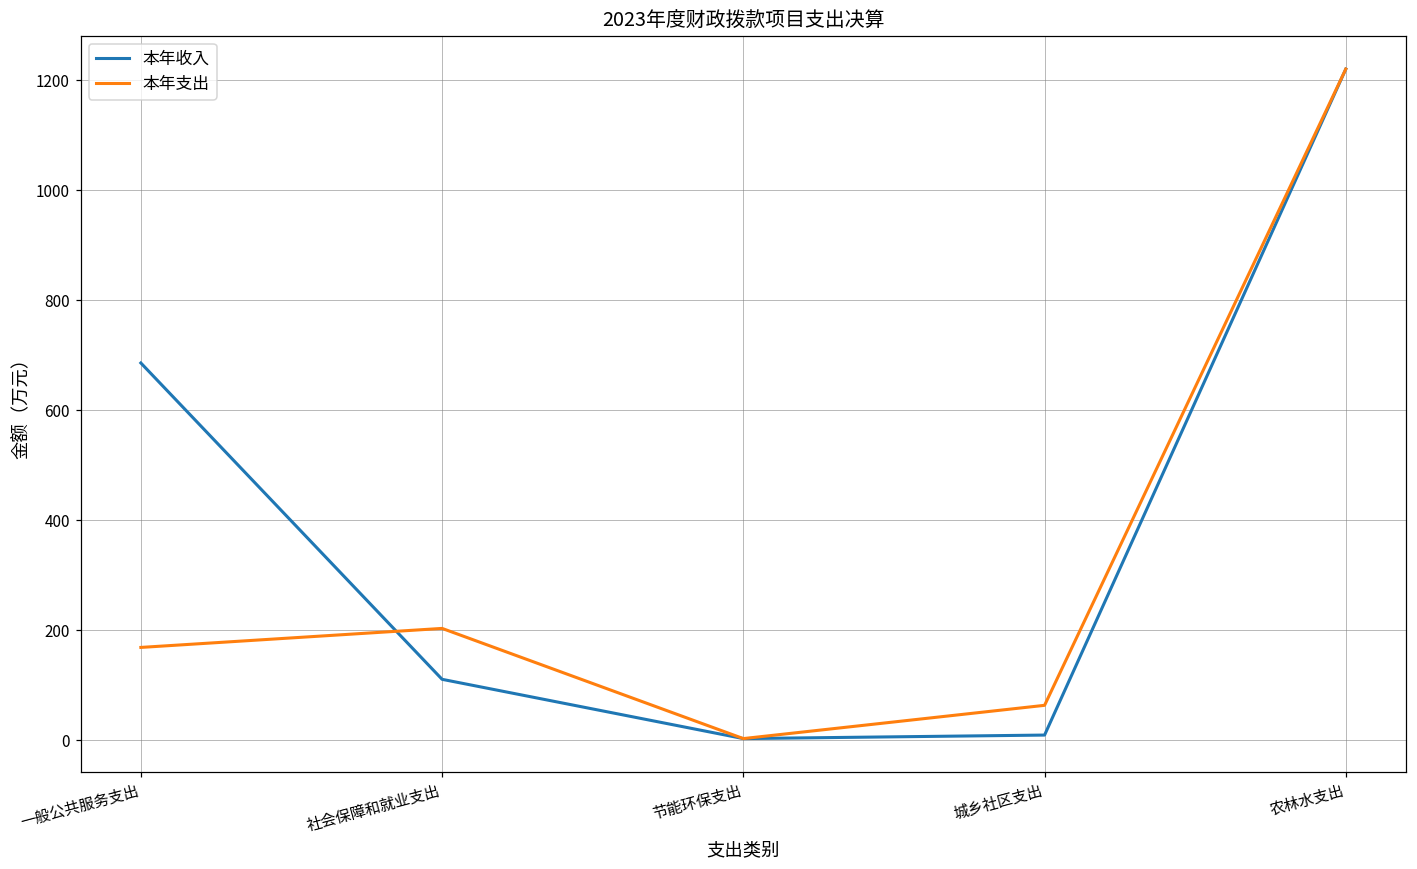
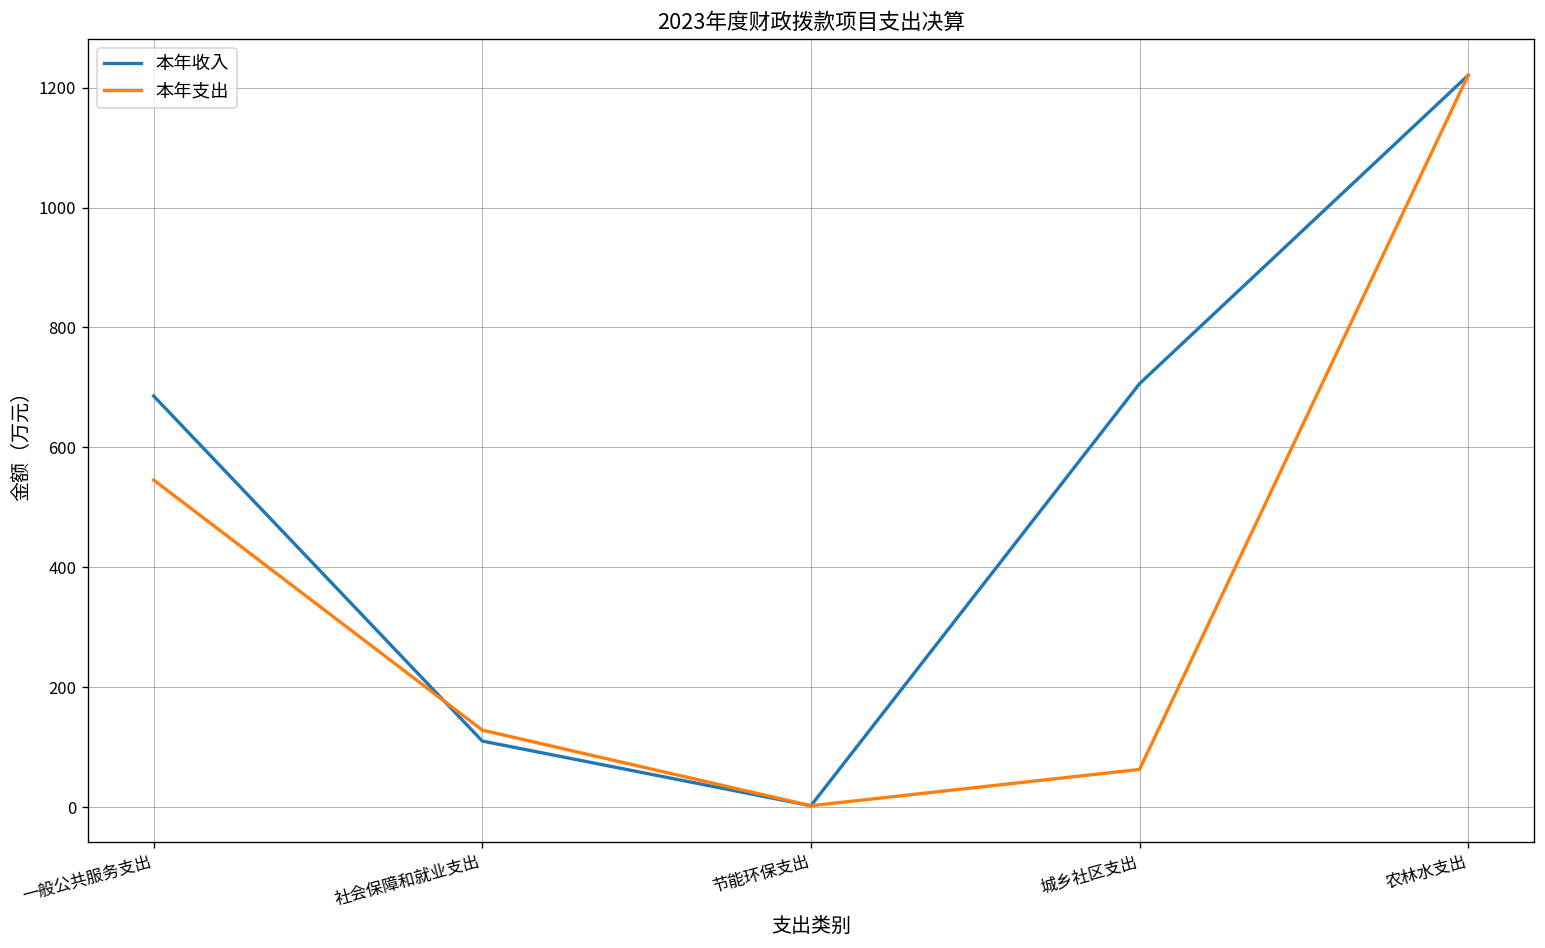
本年支出, 一般公共服务支出: 170 -> 550
本年支出, 社会保障和就业支出: 200 -> 130
本年收入, 城乡社区支出: 10 -> 710
